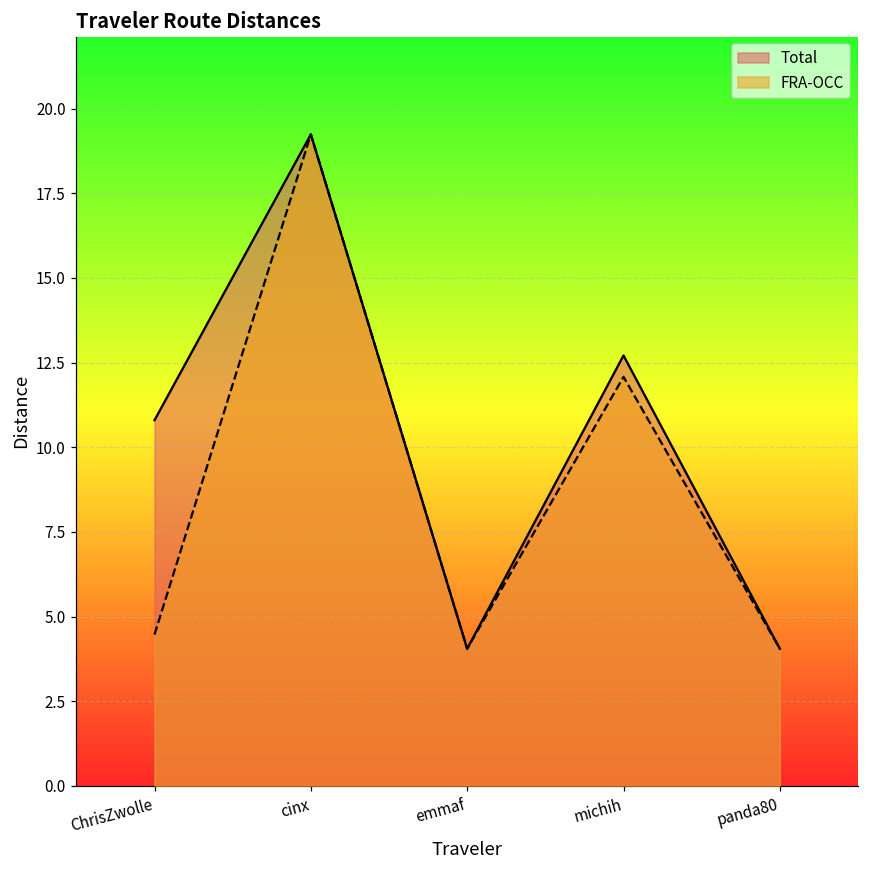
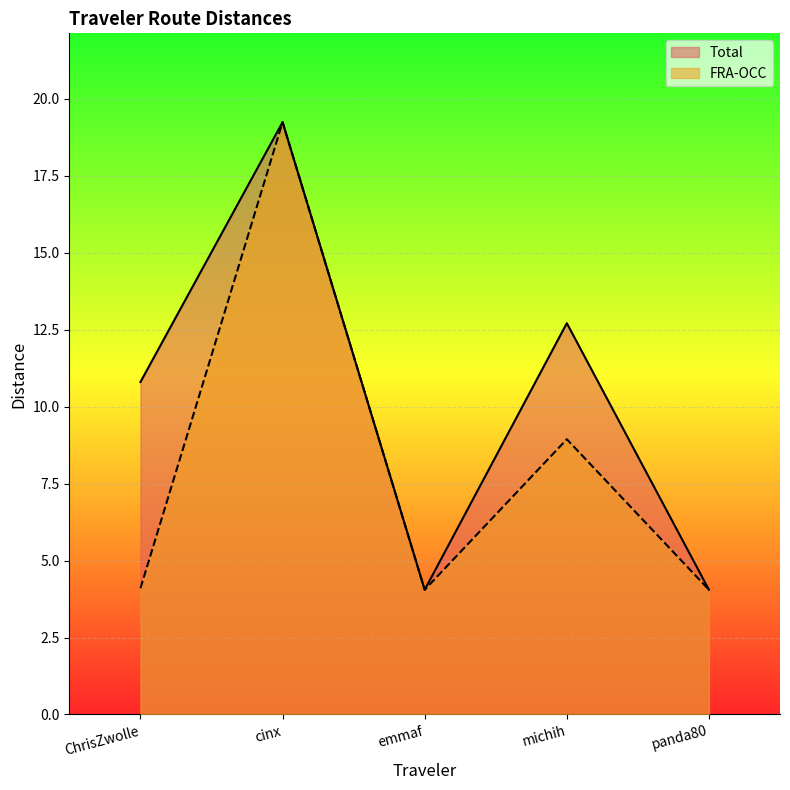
FRA-OCC, ChrisZwolle: 4.5 -> 4.1
FRA-OCC, michih: 12.1 -> 8.9
